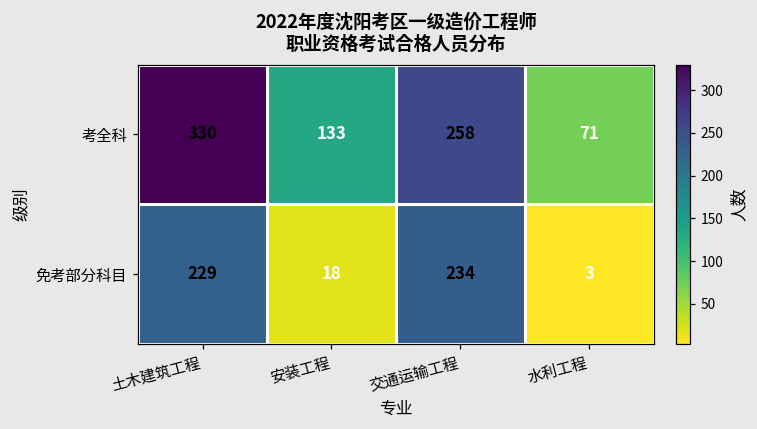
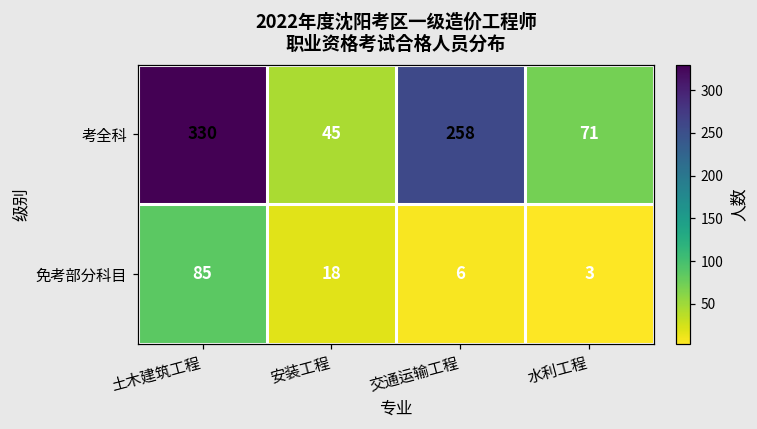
考全科, 安装工程: 133 -> 45
免考部分科目, 土木建筑工程: 229 -> 85
免考部分科目, 交通运输工程: 234 -> 6
